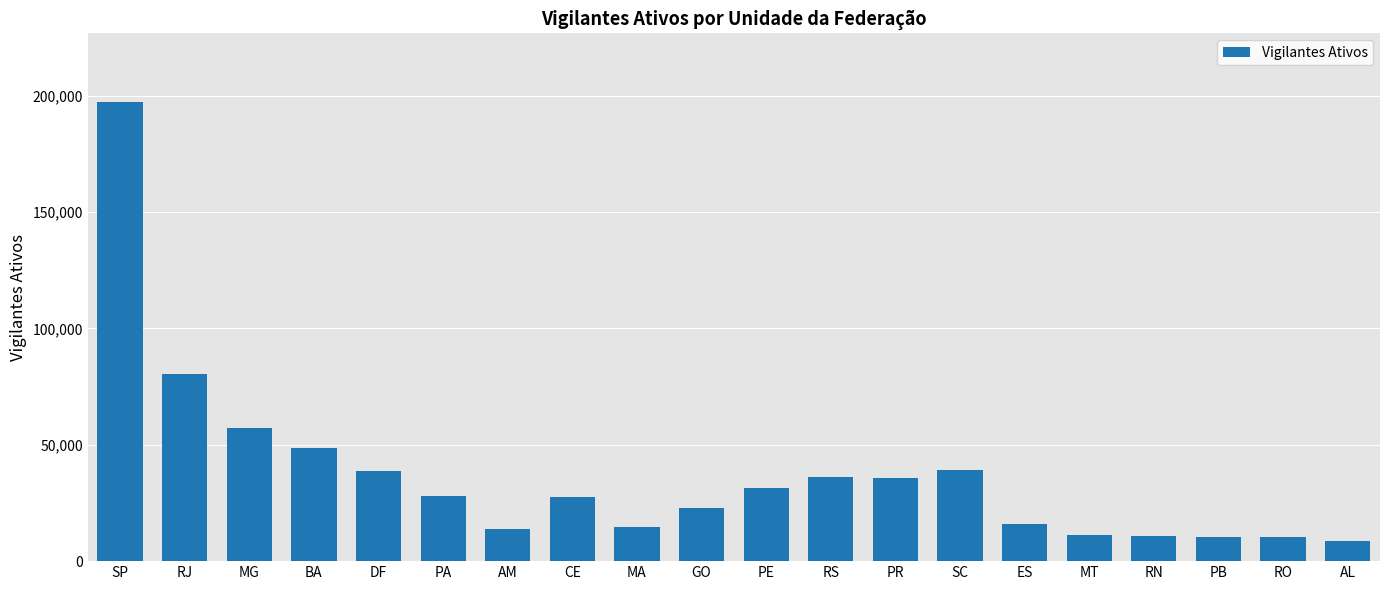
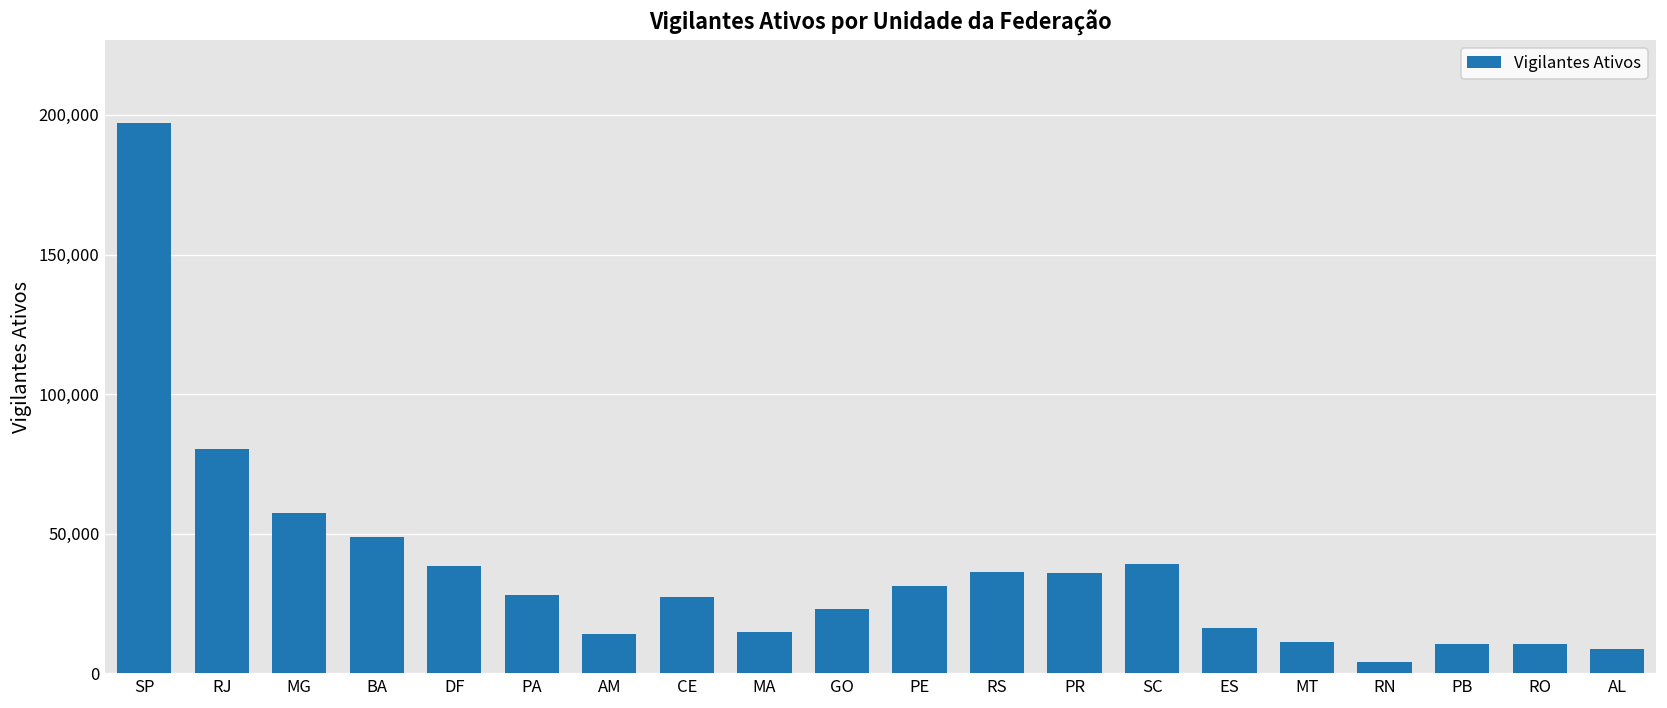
RN: 11,000 -> 4,000
